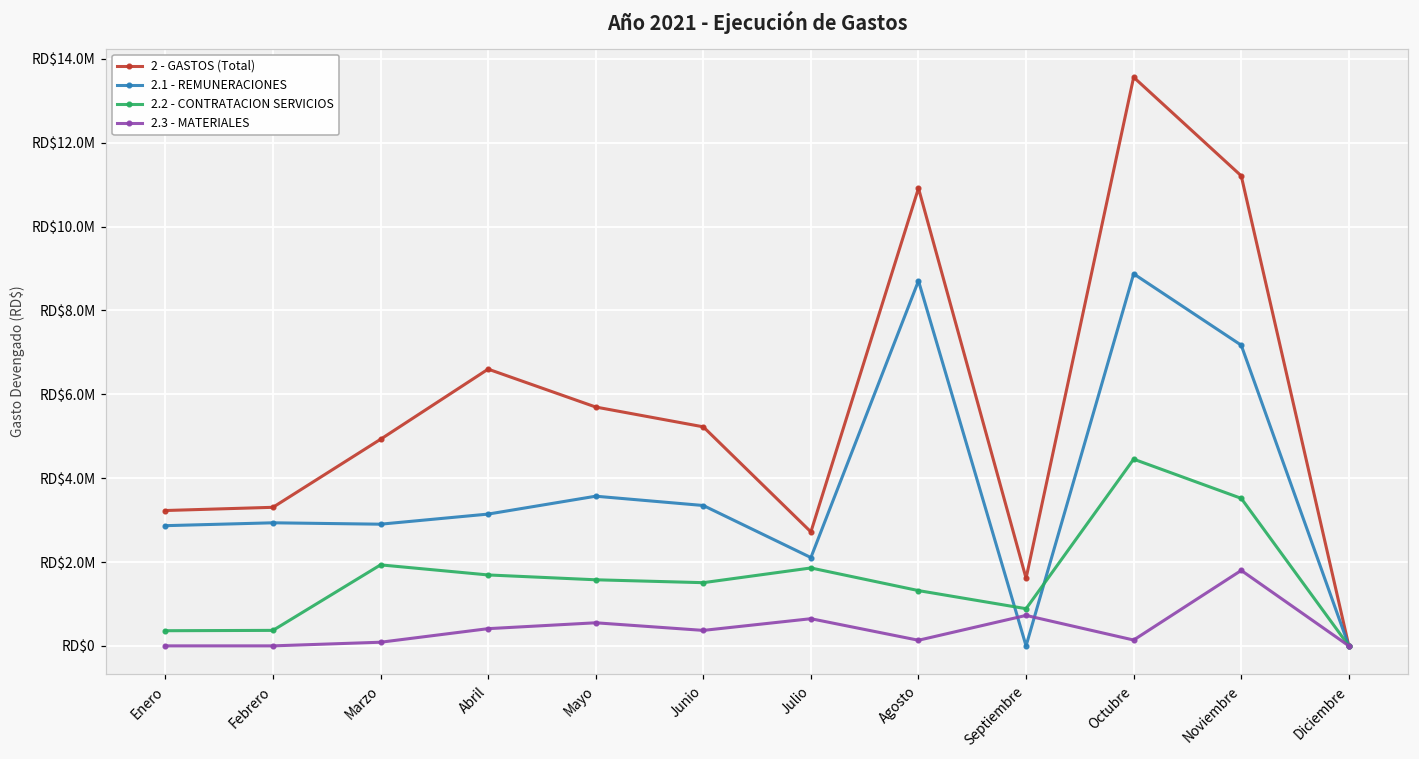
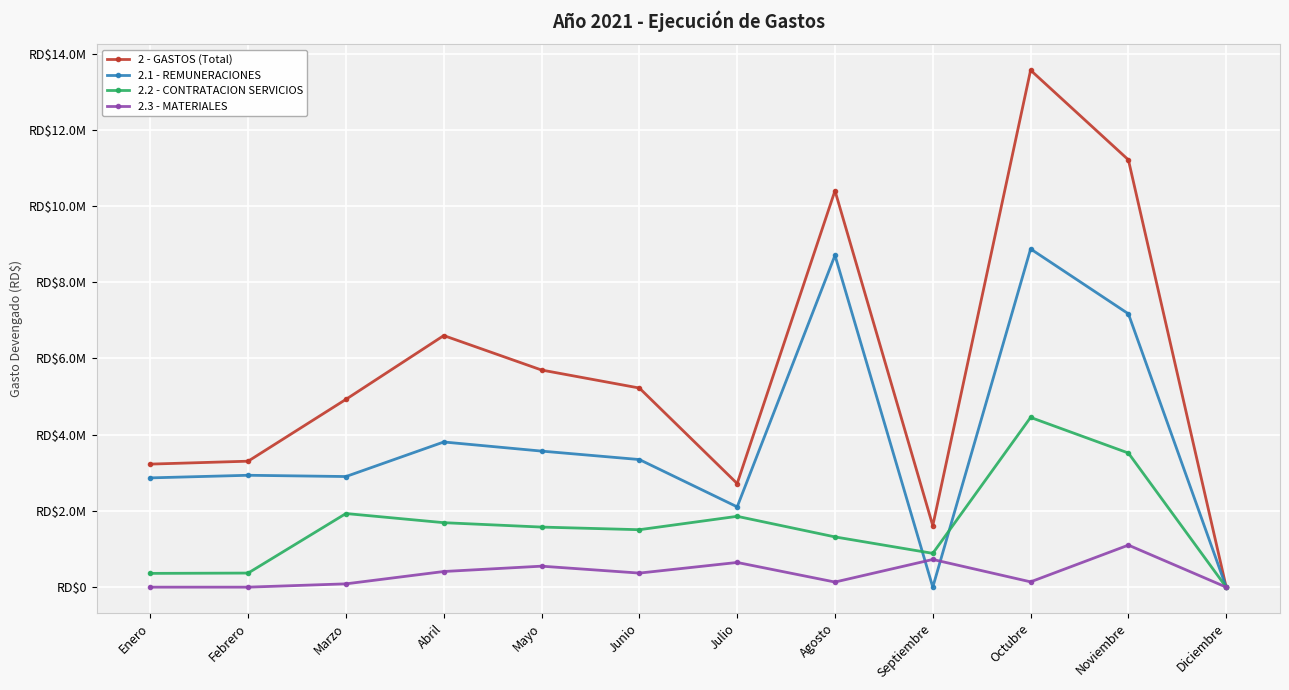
2.1 - REMUNERACIONES, Abril: RD$3100000 -> RD$3800000
2 - GASTOS (Total), Agosto: RD$10900000 -> RD$10400000
2.3 - MATERIALES, Noviembre: RD$1800000 -> RD$1100000
